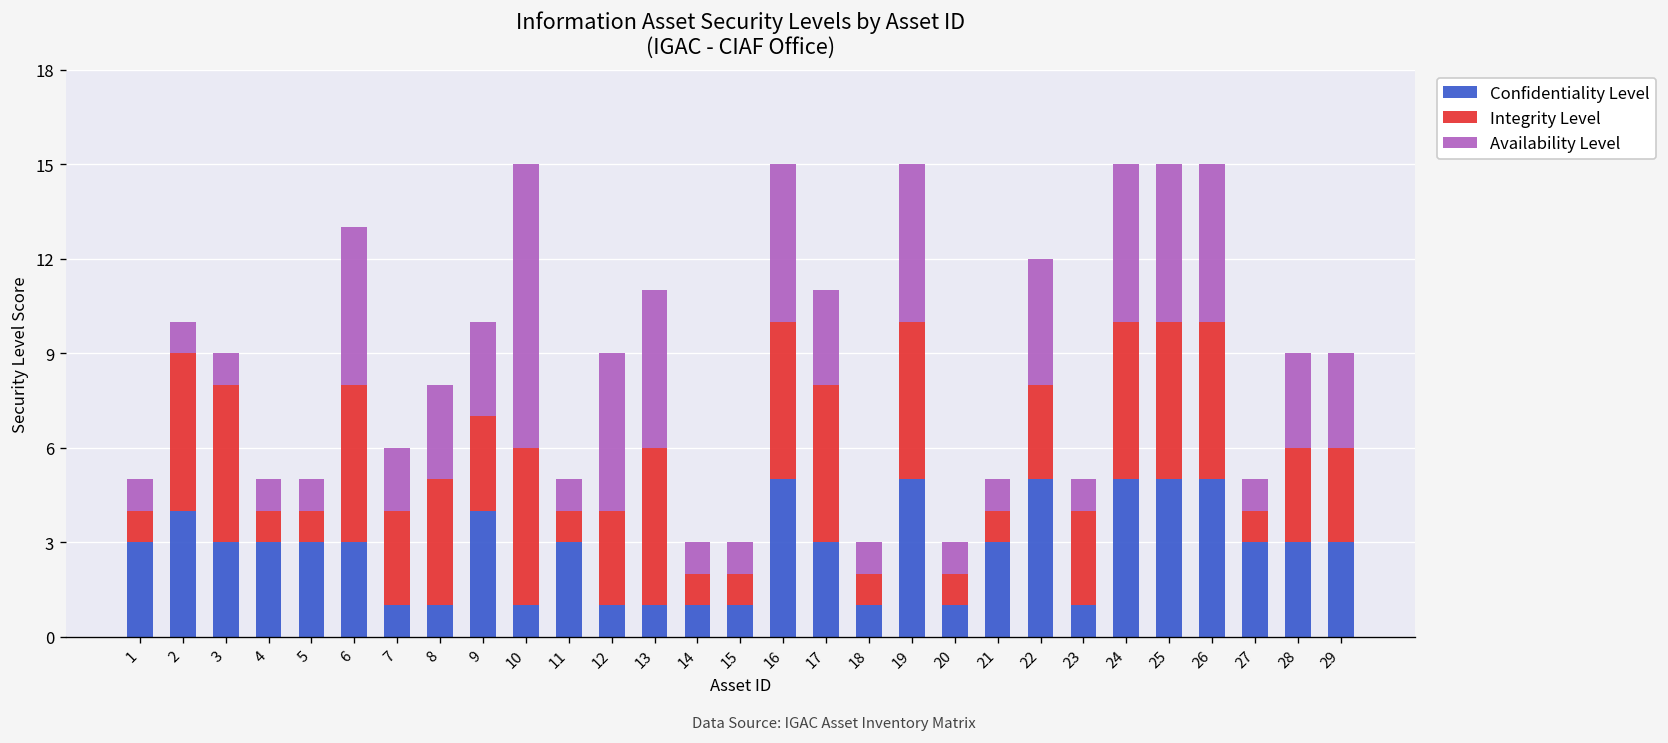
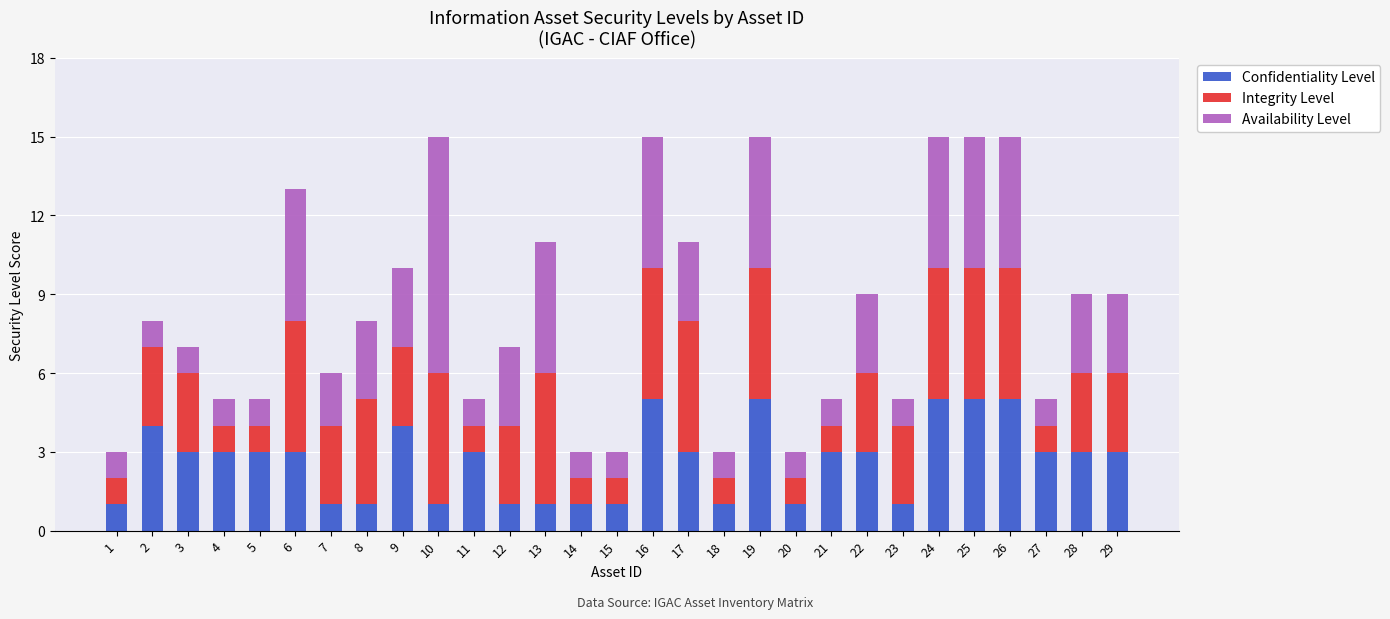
Confidentiality Level, 1: 3 -> 1
Integrity Level, 2: 5 -> 3
Integrity Level, 3: 5 -> 3
Availability Level, 12: 5 -> 3
Confidentiality Level, 22: 5 -> 3
Availability Level, 22: 4 -> 3
